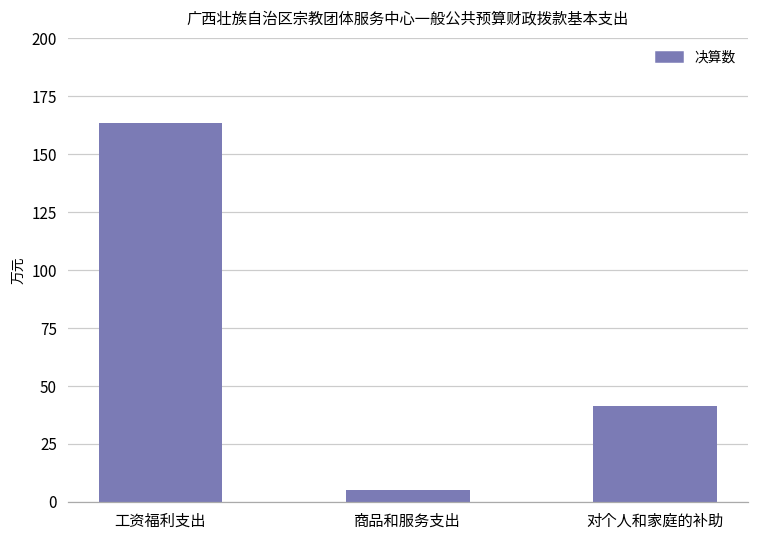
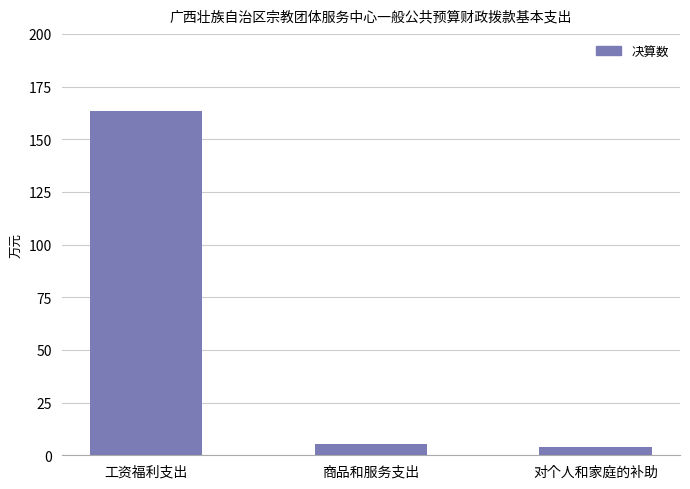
对个人和家庭的补助: 42 -> 4
